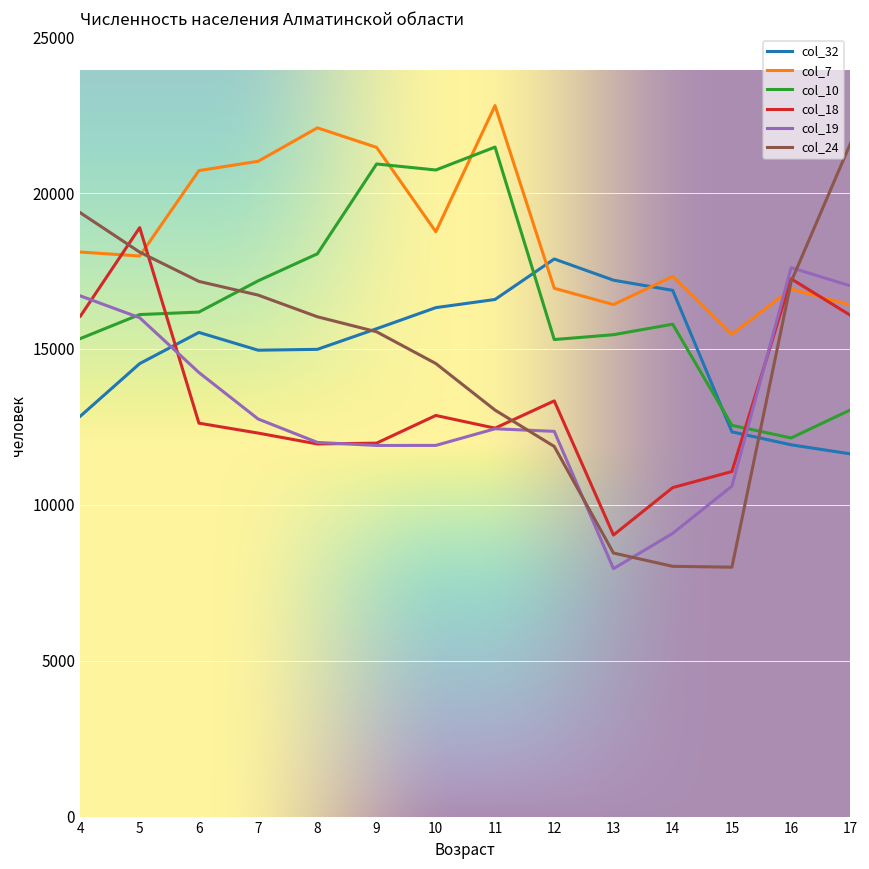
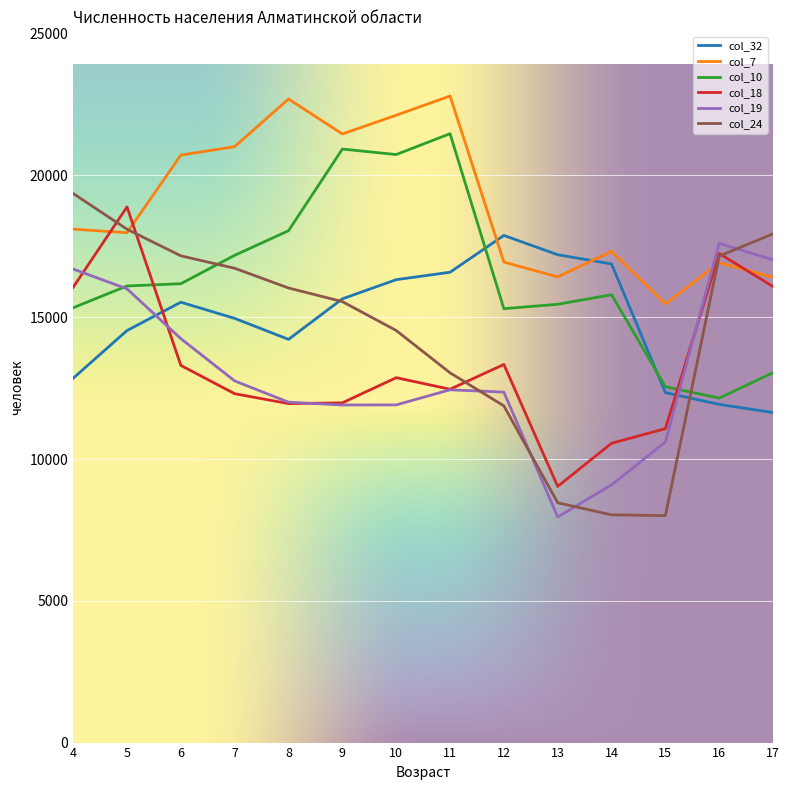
col_18, 6: 12600 -> 13300
col_32, 8: 15000 -> 14200
col_7, 8: 22100 -> 22700
col_7, 10: 18800 -> 22100
col_24, 17: 21600 -> 17900
